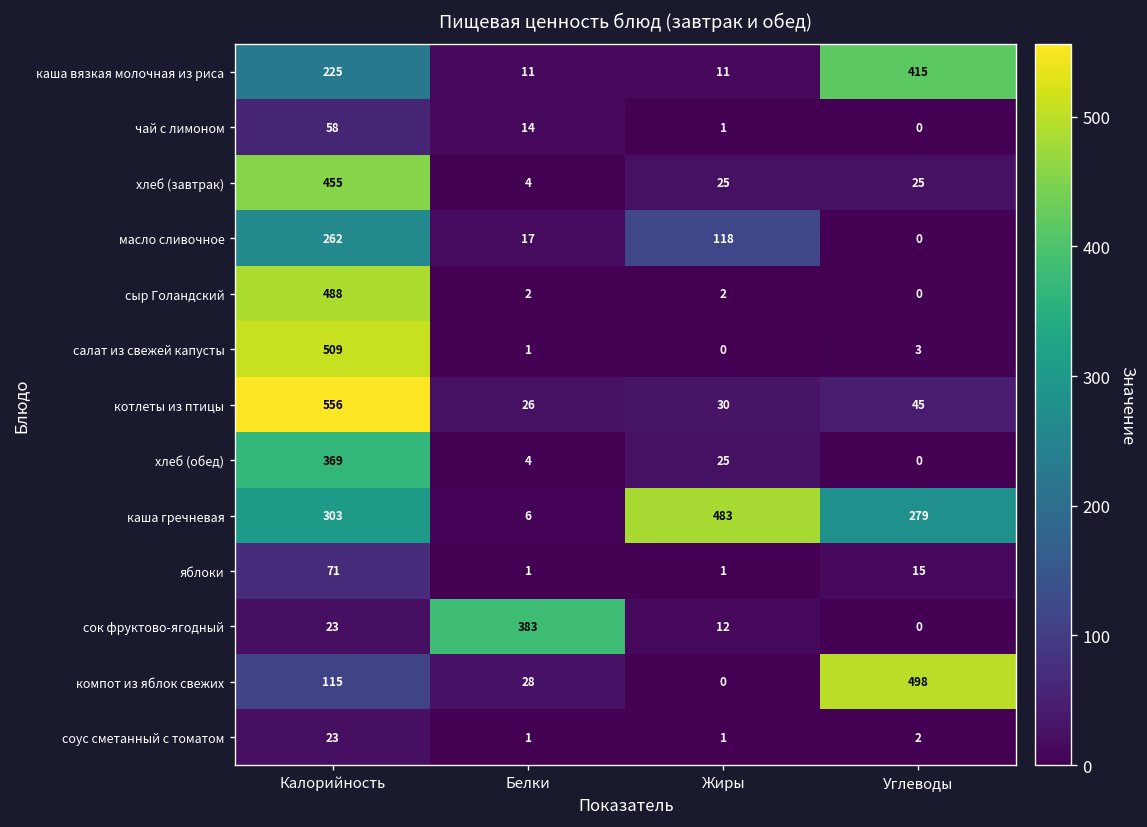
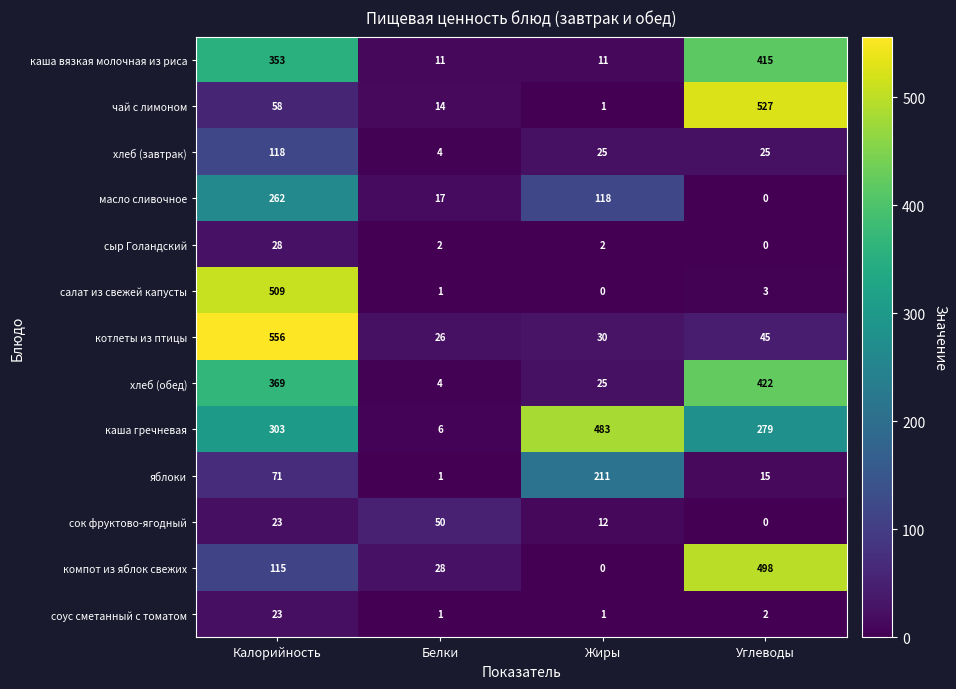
каша вязкая молочная из риса, Калорийность: 225 -> 353
чай с лимоном, Углеводы: 0 -> 527
хлеб (завтрак), Калорийность: 455 -> 118
сыр Голандский, Калорийность: 488 -> 28
хлеб (обед), Углеводы: 0 -> 422
яблоки, Жиры: 1 -> 211
сок фруктово-ягодный, Белки: 383 -> 50
